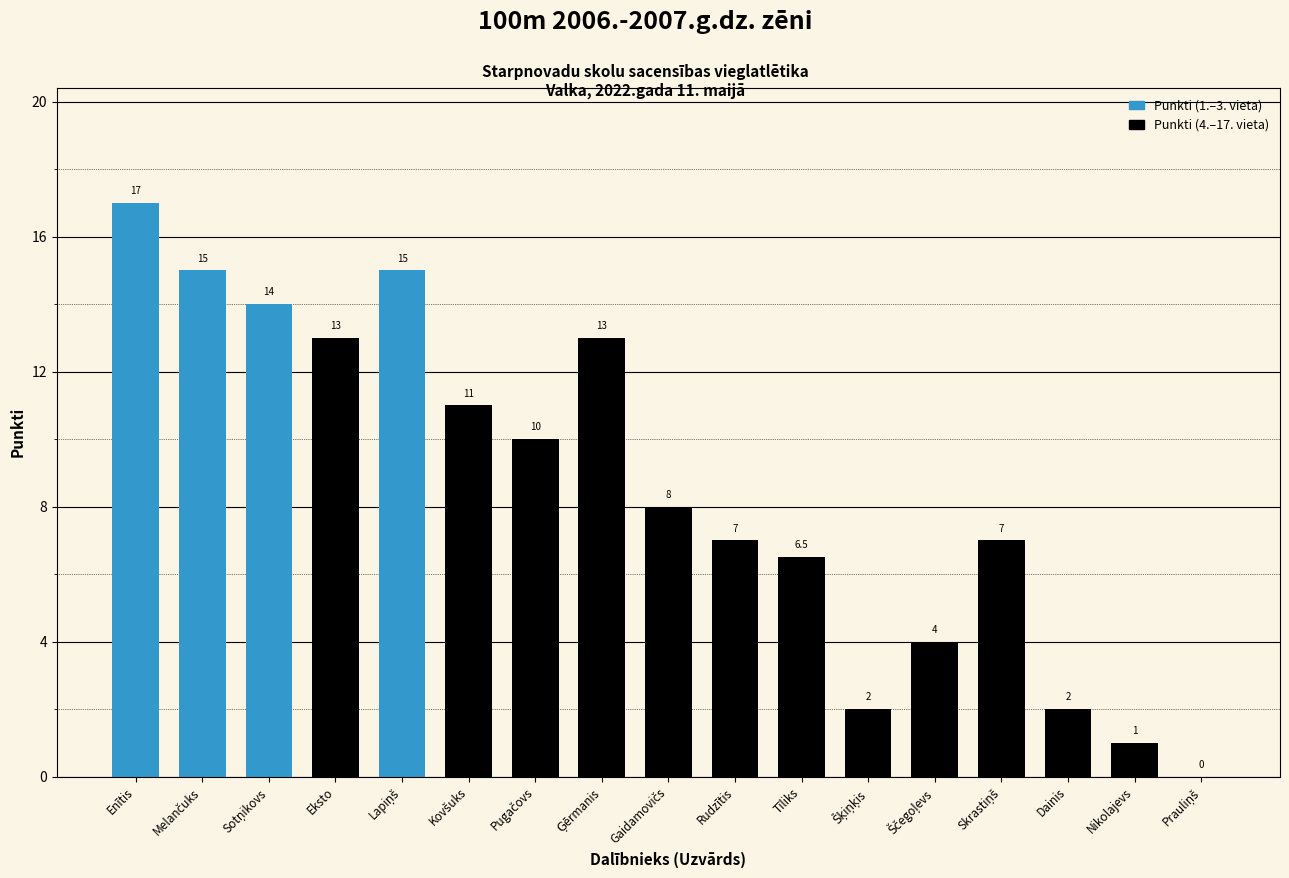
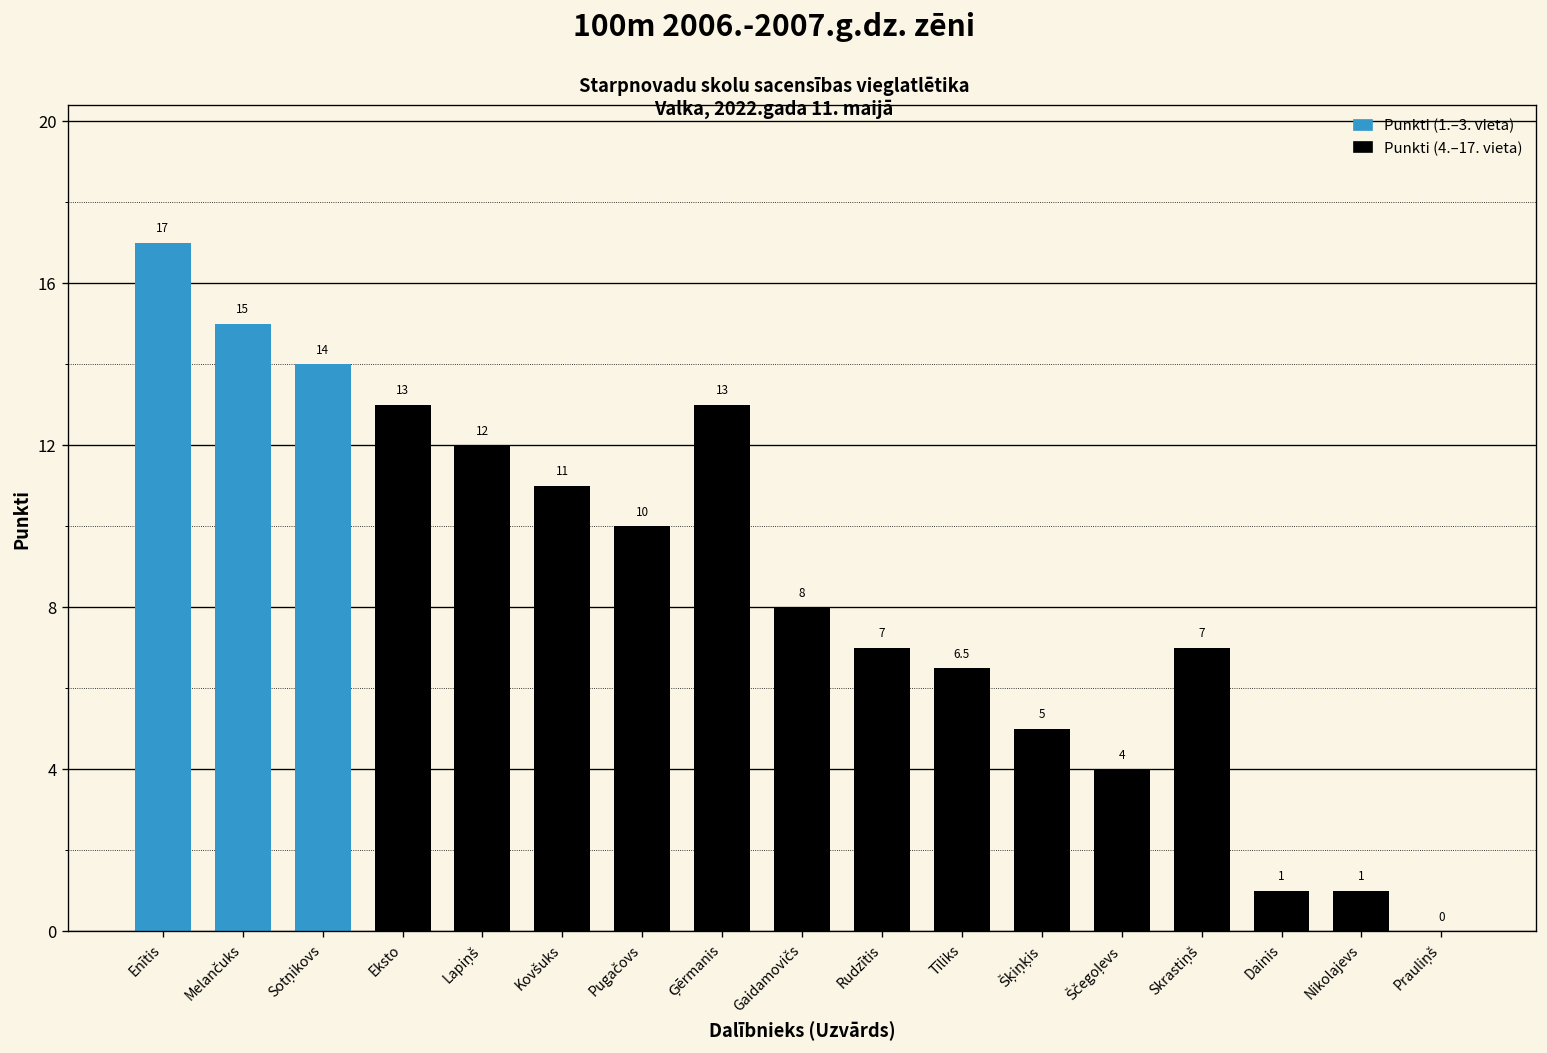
Lapiņš: 15 -> 12
Šķiņķis: 2 -> 5
Dainis: 2 -> 1
